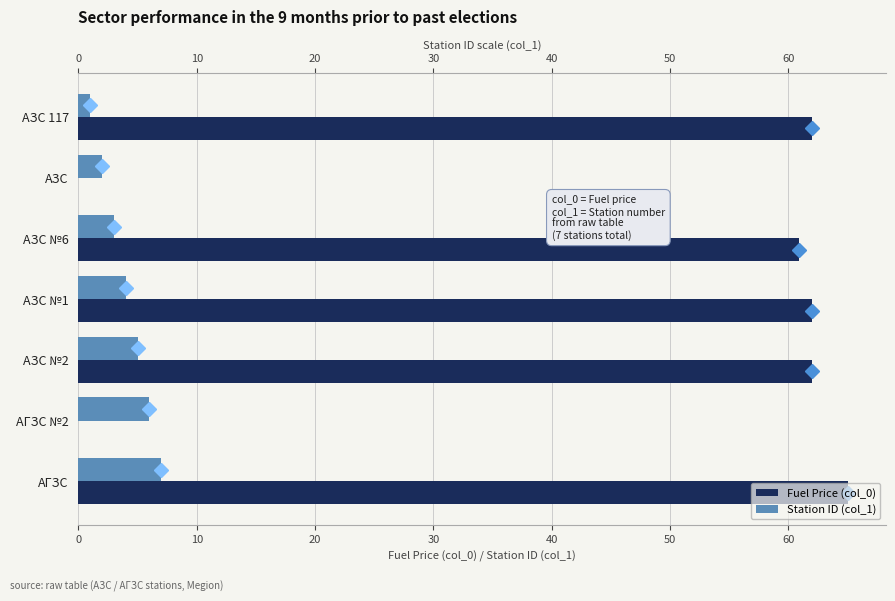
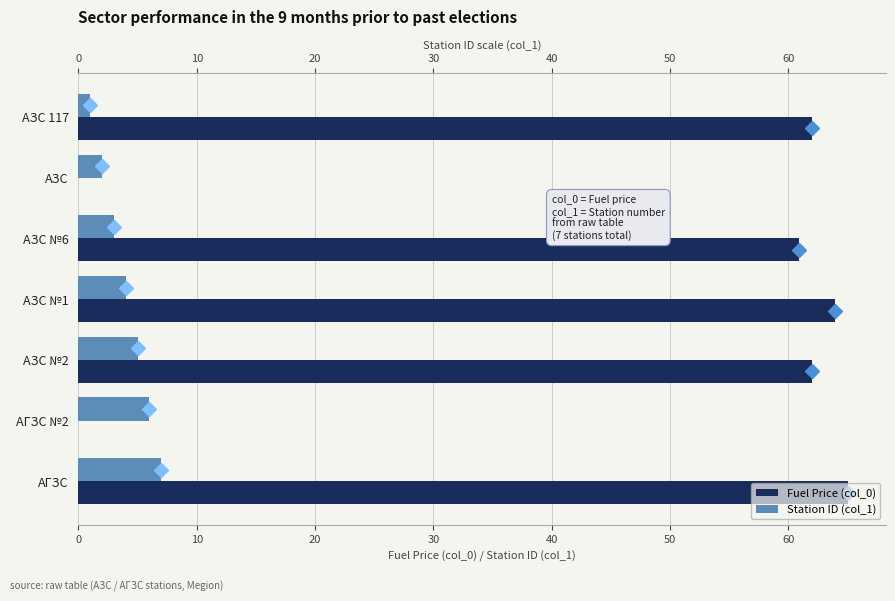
Fuel Price (col_0), АЗС №1: 62.0 -> 63.9
